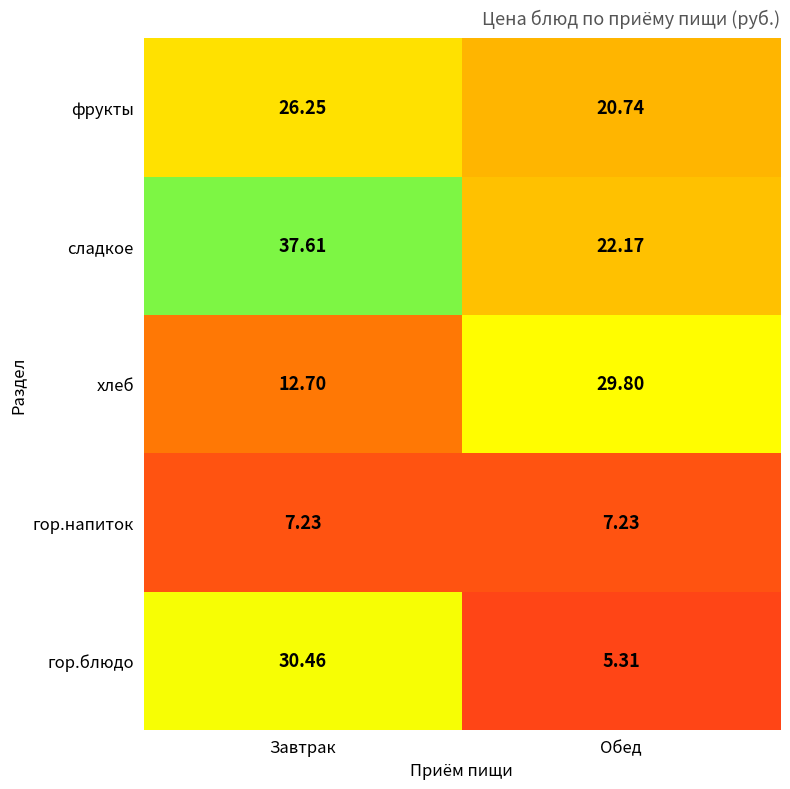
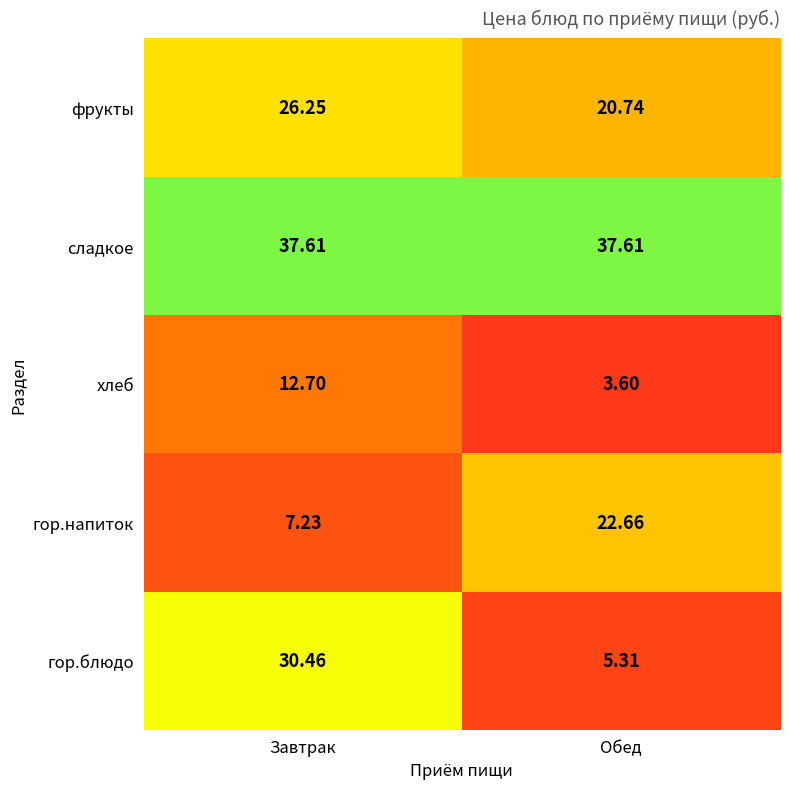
сладкое, Обед: 22.17 -> 37.61
хлеб, Обед: 29.80 -> 3.60
гор.напиток, Обед: 7.23 -> 22.66
